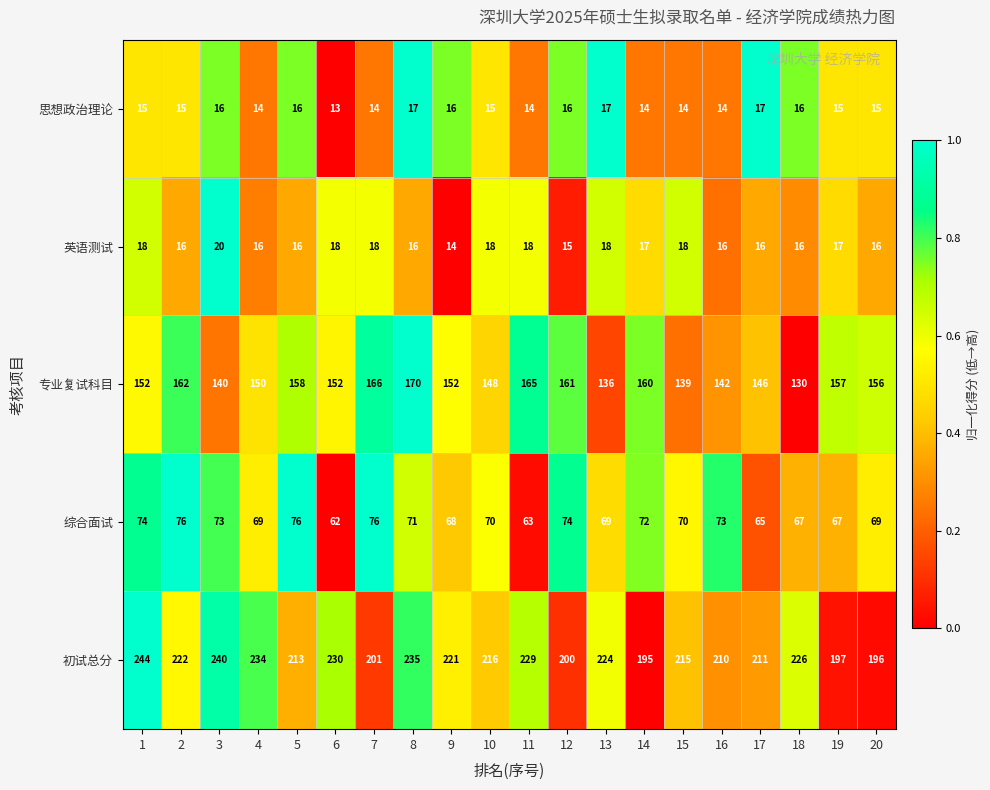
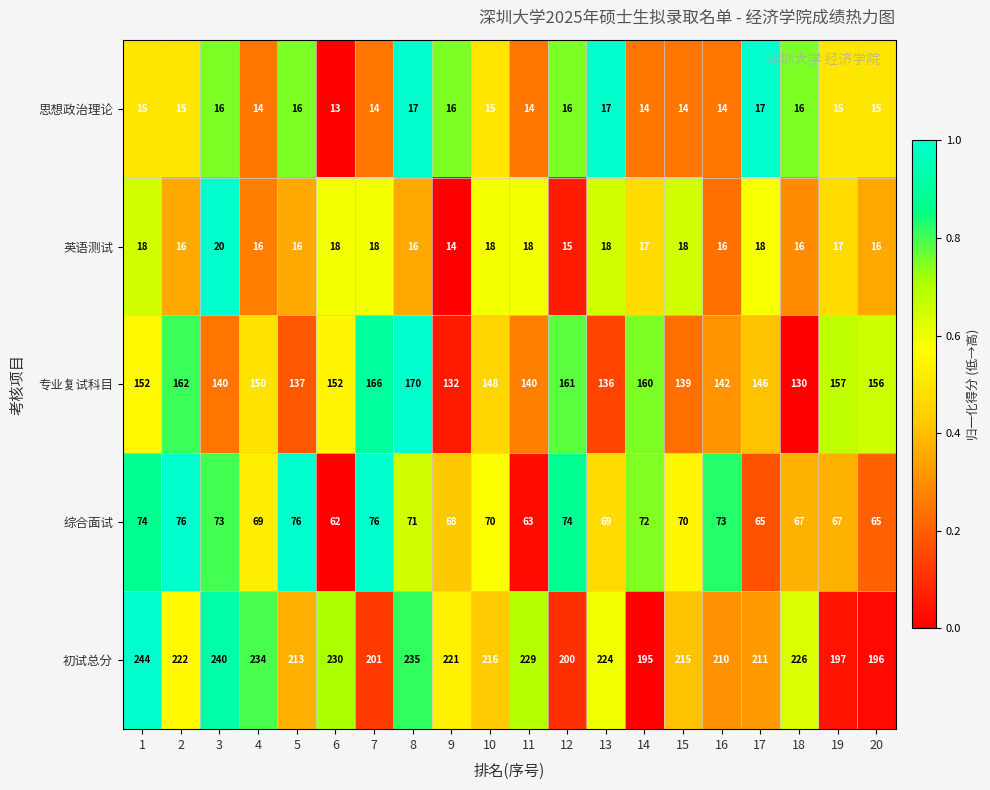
英语测试, 17: 16 -> 18
专业复试科目, 5: 158 -> 137
专业复试科目, 9: 152 -> 132
专业复试科目, 11: 165 -> 140
综合面试, 20: 69 -> 65
